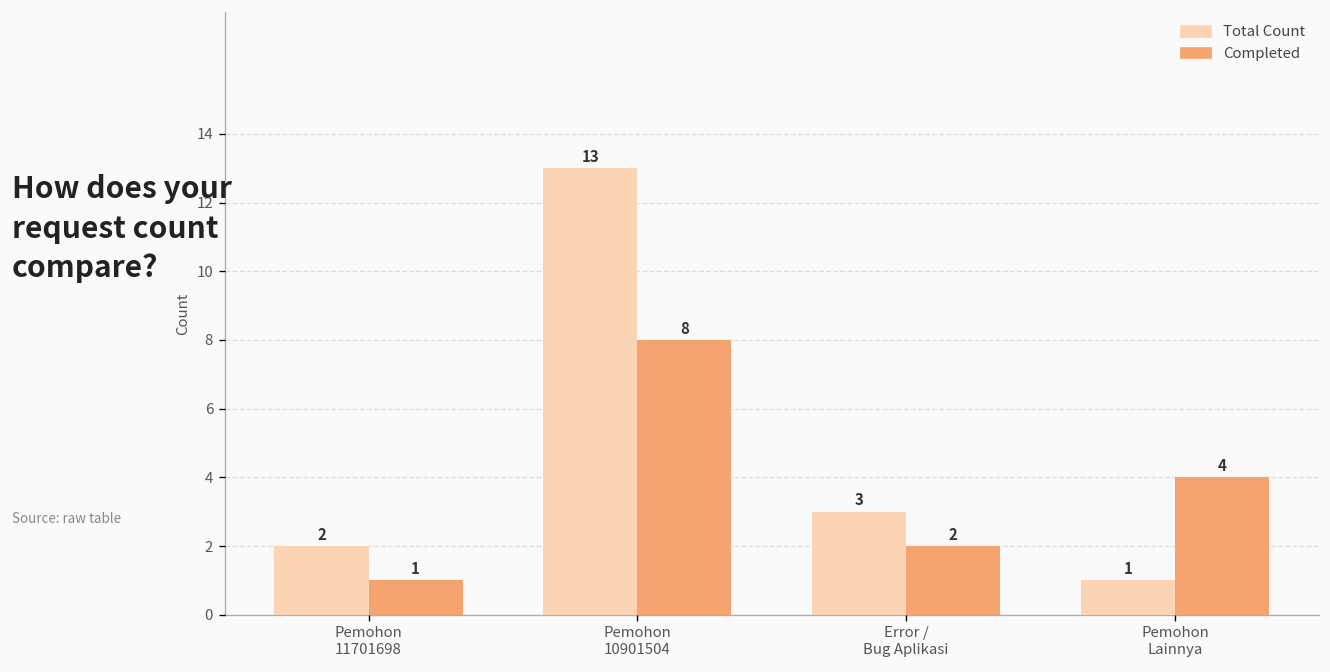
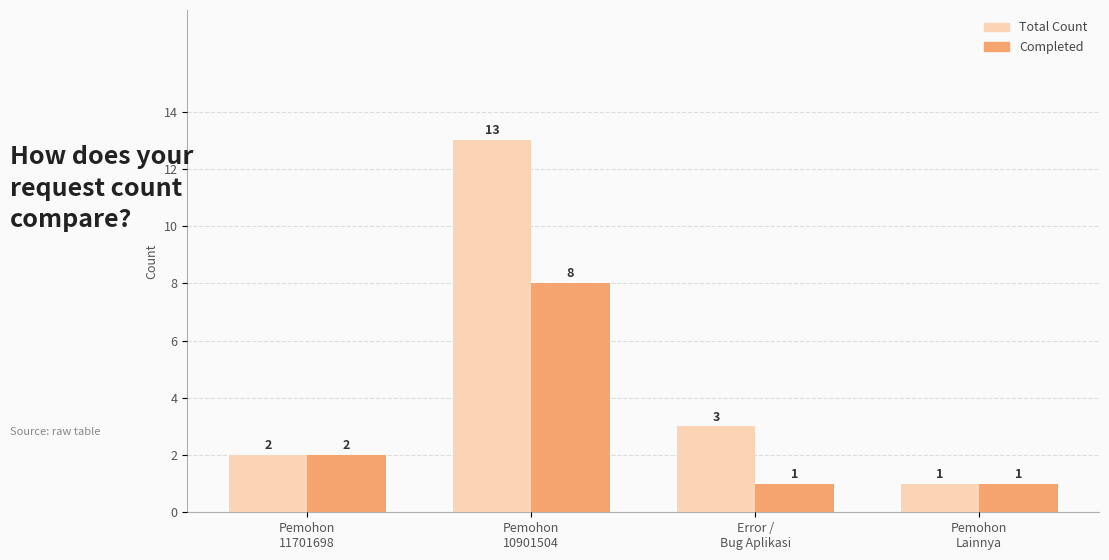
Completed, Pemohon 11701698: 1 -> 2
Completed, Error / Bug Aplikasi: 2 -> 1
Completed, Pemohon Lainnya: 4 -> 1
